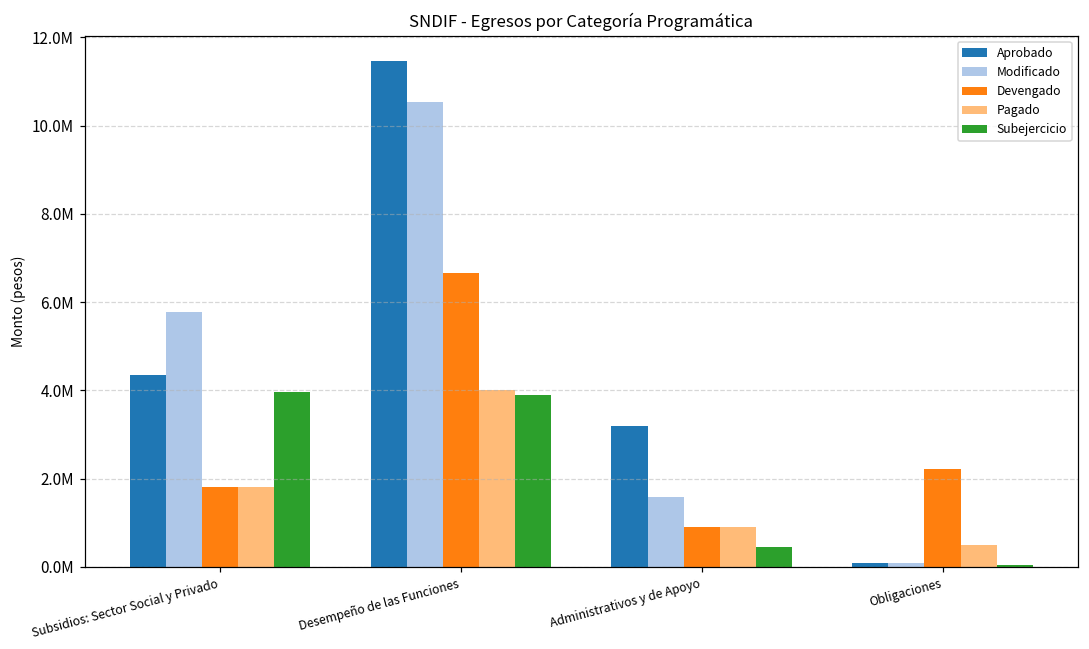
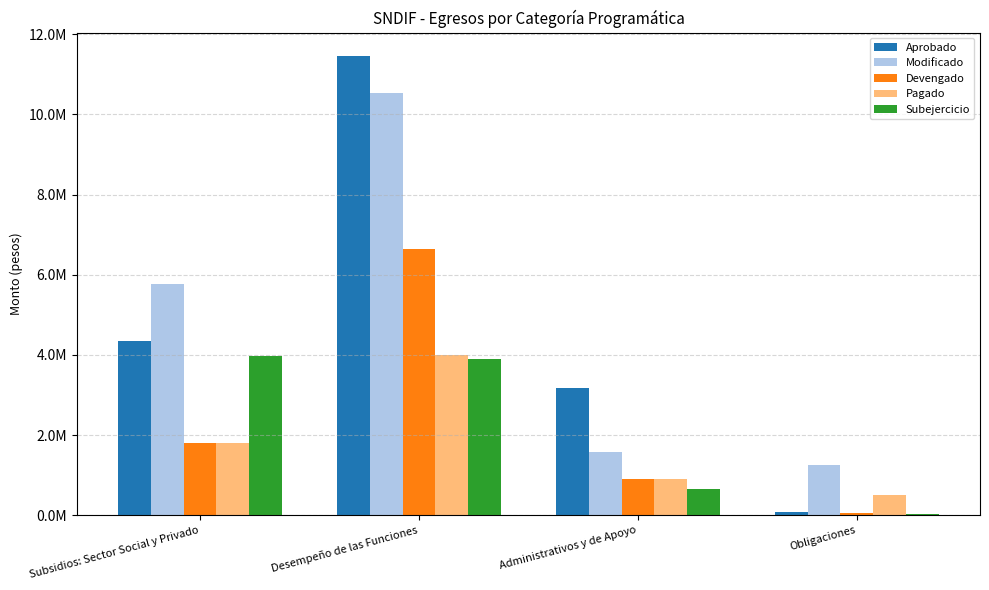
Subejercicio, Administrativos y de Apoyo: 500000 -> 700000
Modificado, Obligaciones: 100000 -> 1200000
Devengado, Obligaciones: 2200000 -> 100000
